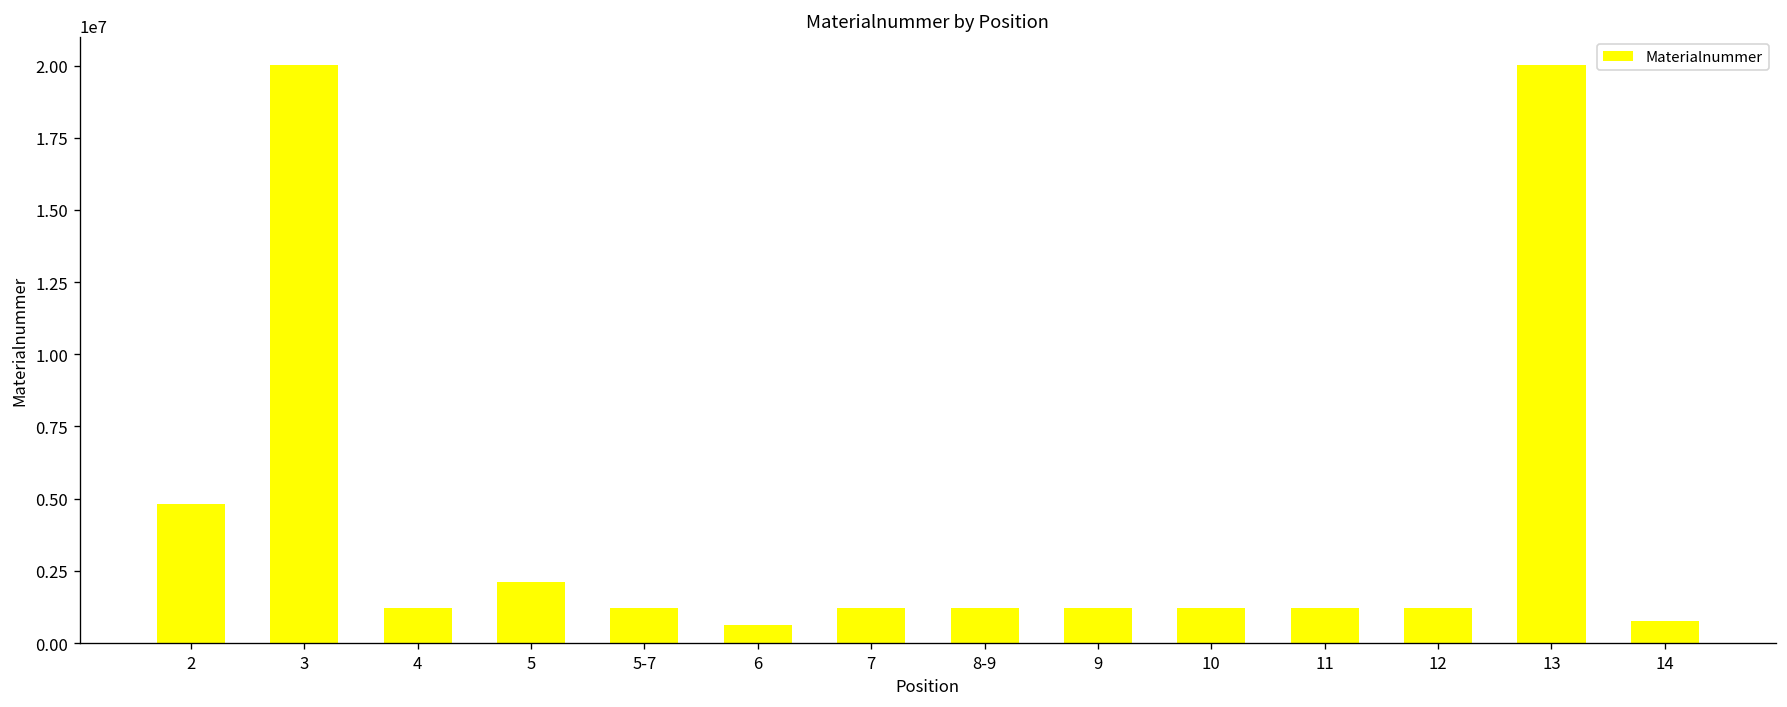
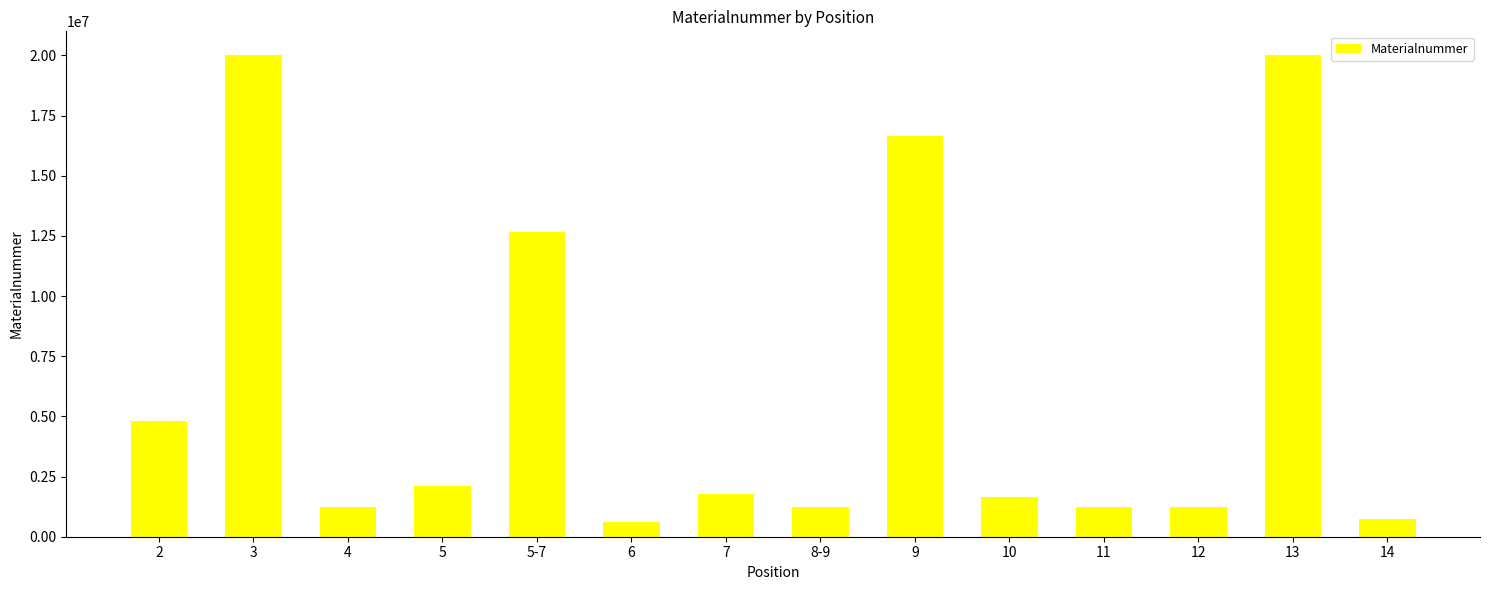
5-7: 1200000 -> 12700000
7: 1200000 -> 1800000
9: 1200000 -> 16600000
10: 1200000 -> 1600000
